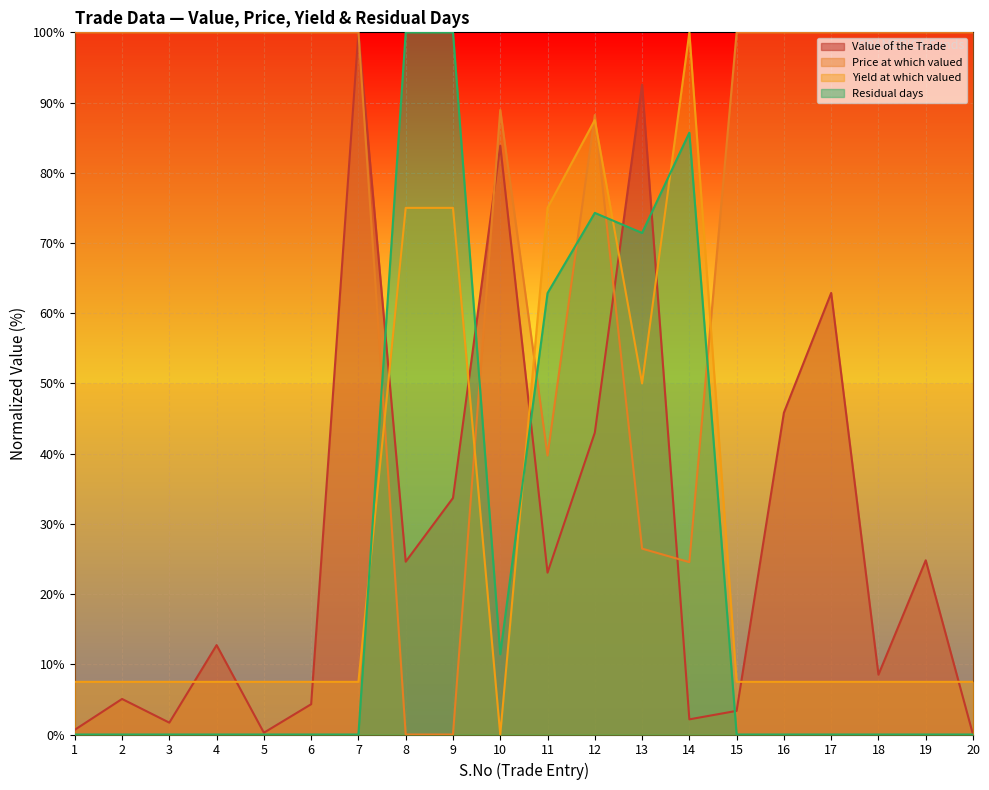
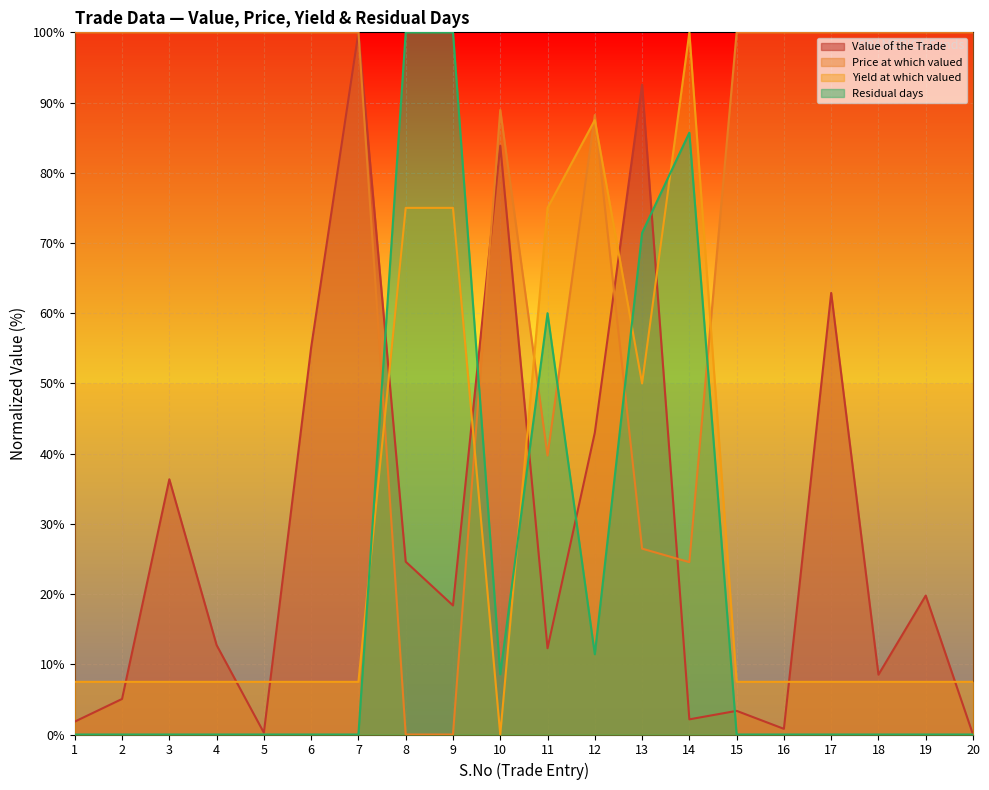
Value of the Trade, 1: 1% -> 2%
Value of the Trade, 3: 2% -> 36%
Value of the Trade, 6: 4% -> 55%
Value of the Trade, 9: 34% -> 18%
Residual days, 10: 11% -> 9%
Value of the Trade, 11: 23% -> 12%
Residual days, 11: 63% -> 60%
Residual days, 12: 74% -> 11%
Value of the Trade, 16: 46% -> 1%
Value of the Trade, 19: 25% -> 20%
